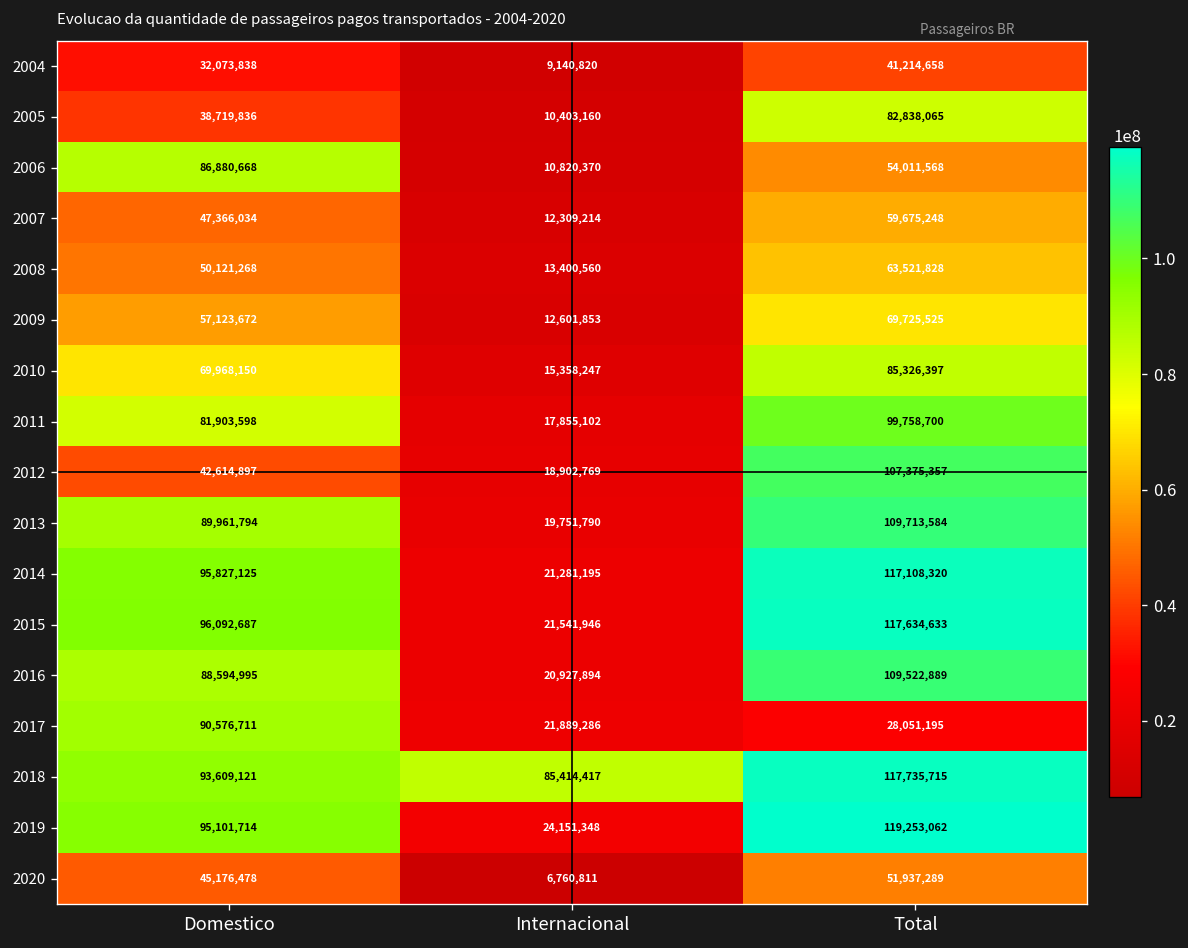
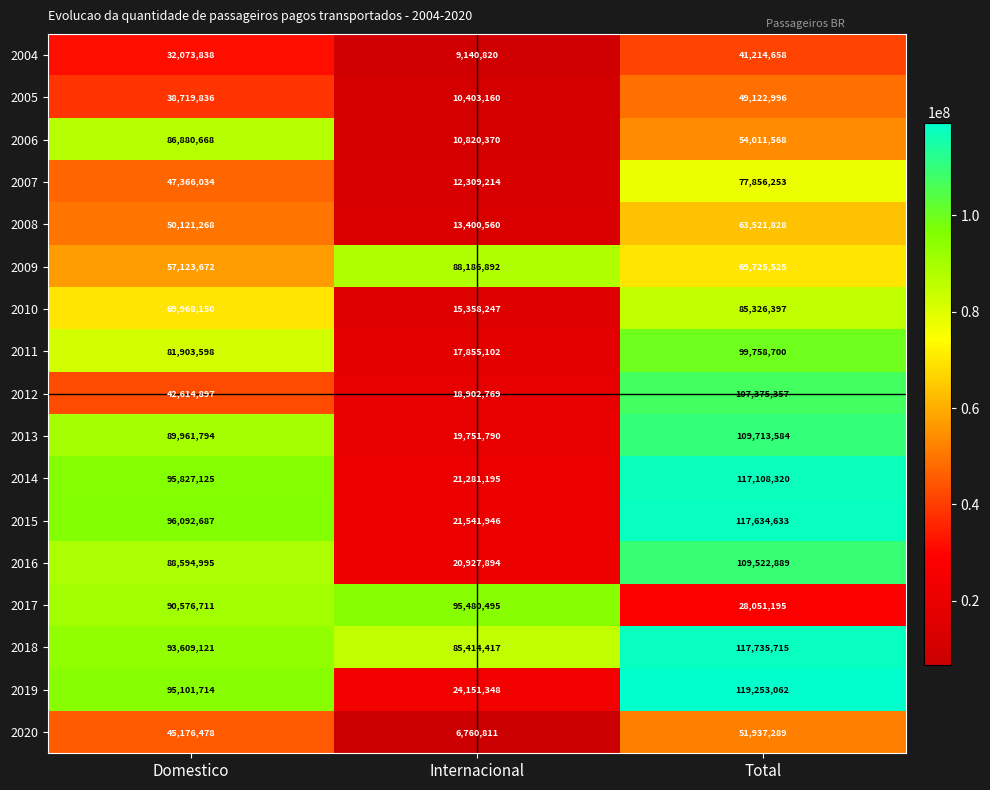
2005, Total: 82,838,065 -> 49,122,996
2007, Total: 59,675,248 -> 77,856,253
2009, Internacional: 12,601,853 -> 88,186,892
2017, Internacional: 21,889,286 -> 95,480,495
